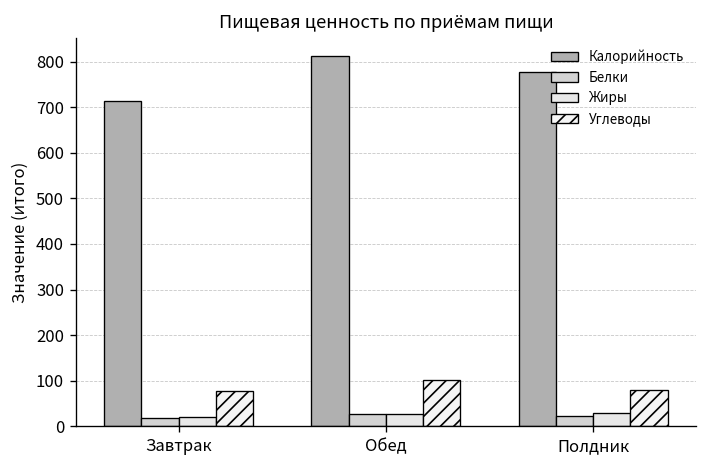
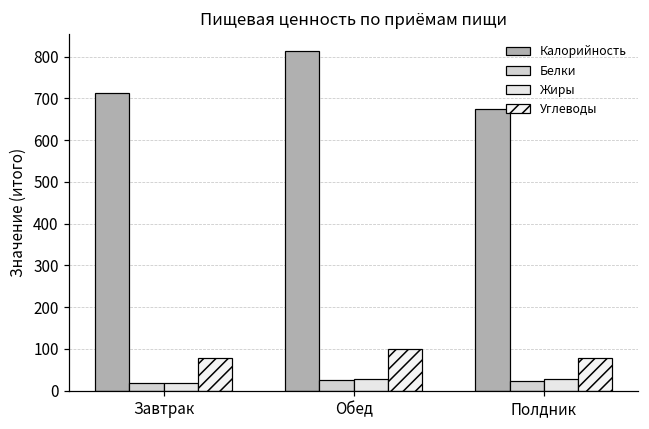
Калорийность, Полдник: 780 -> 670
